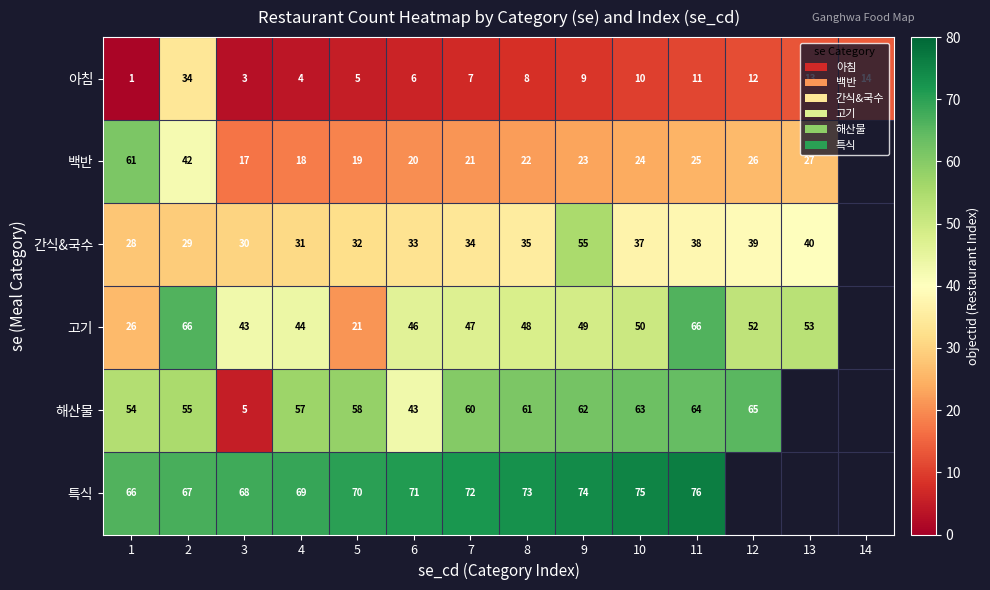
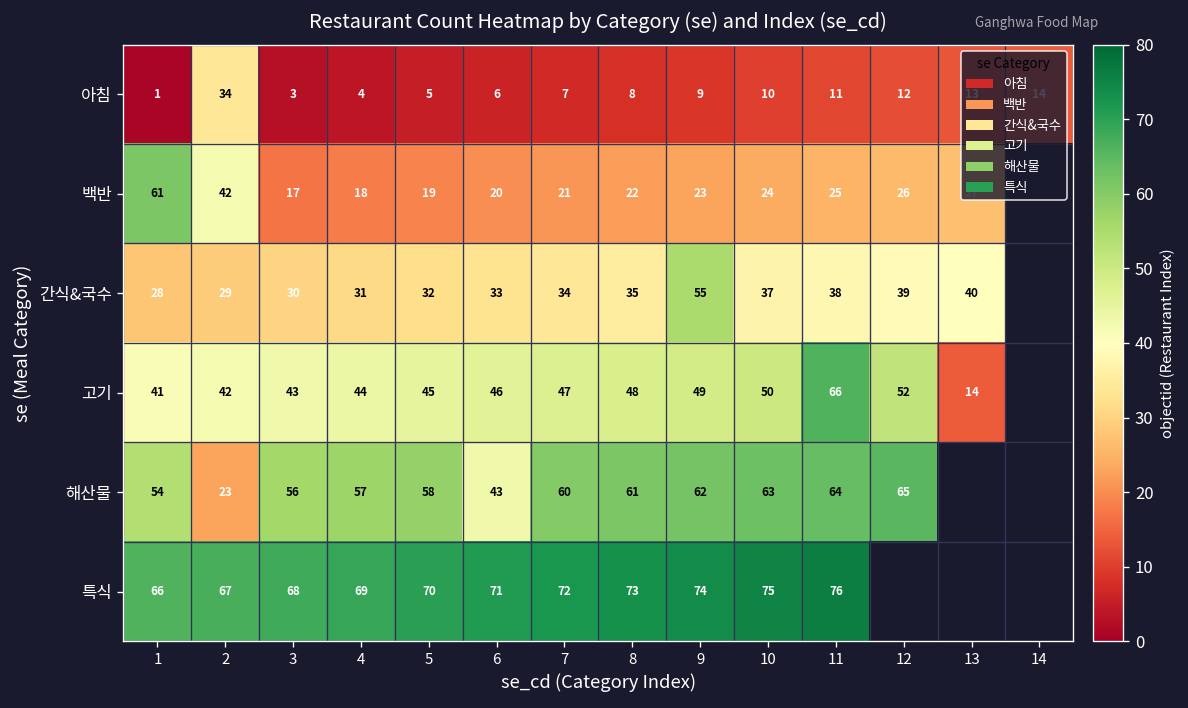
고기, 1: 26 -> 41
고기, 2: 66 -> 42
고기, 5: 21 -> 45
고기, 13: 53 -> 14
해산물, 2: 55 -> 23
해산물, 3: 5 -> 56
